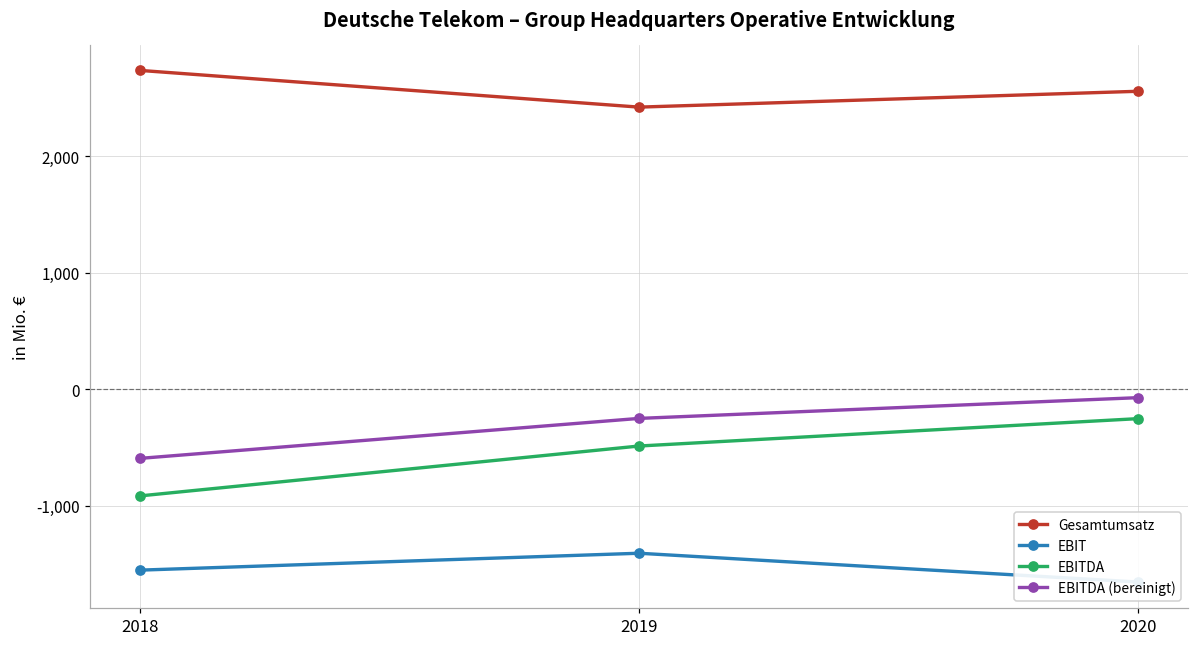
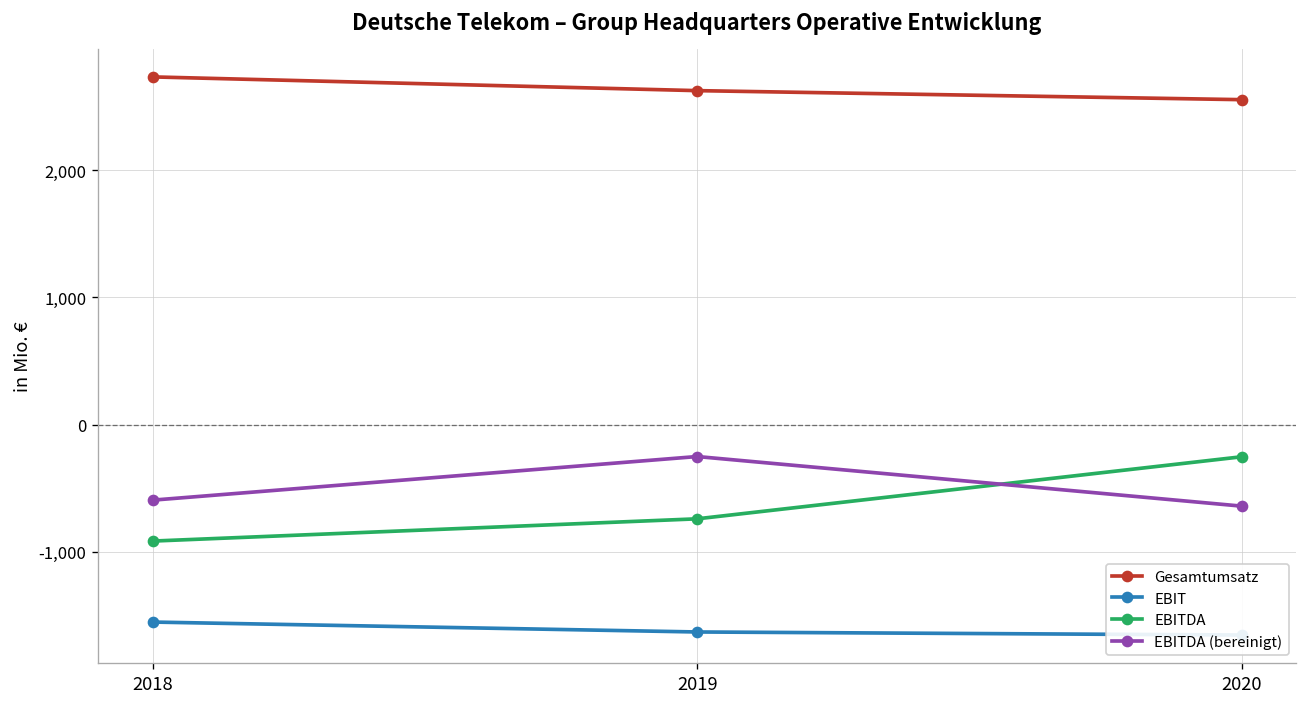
Gesamtumsatz, 2019: 2,420 -> 2,630
EBIT, 2019: -1,410 -> -1,630
EBITDA, 2019: -490 -> -740
EBITDA (bereinigt), 2020: -70 -> -640
